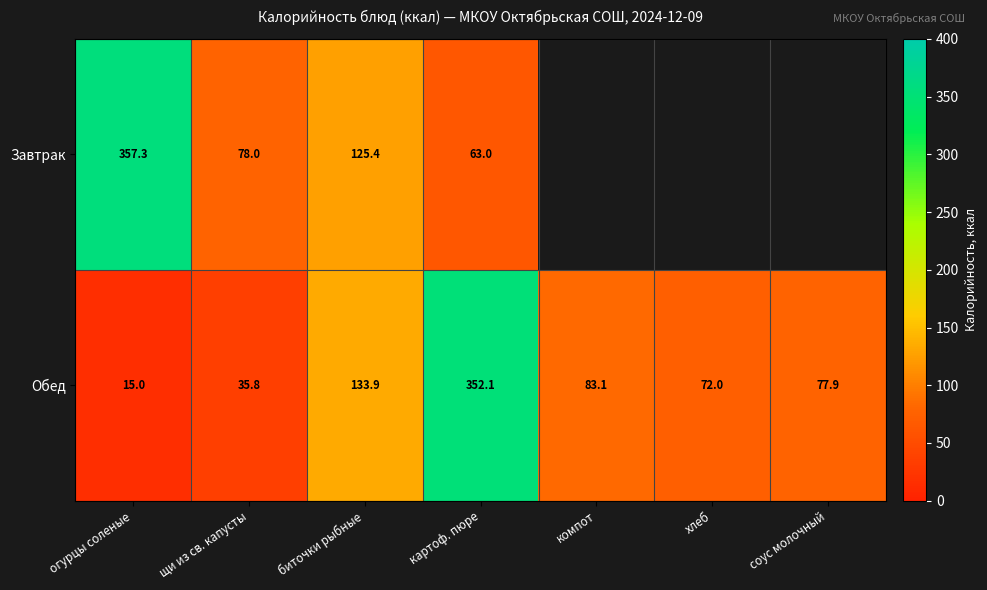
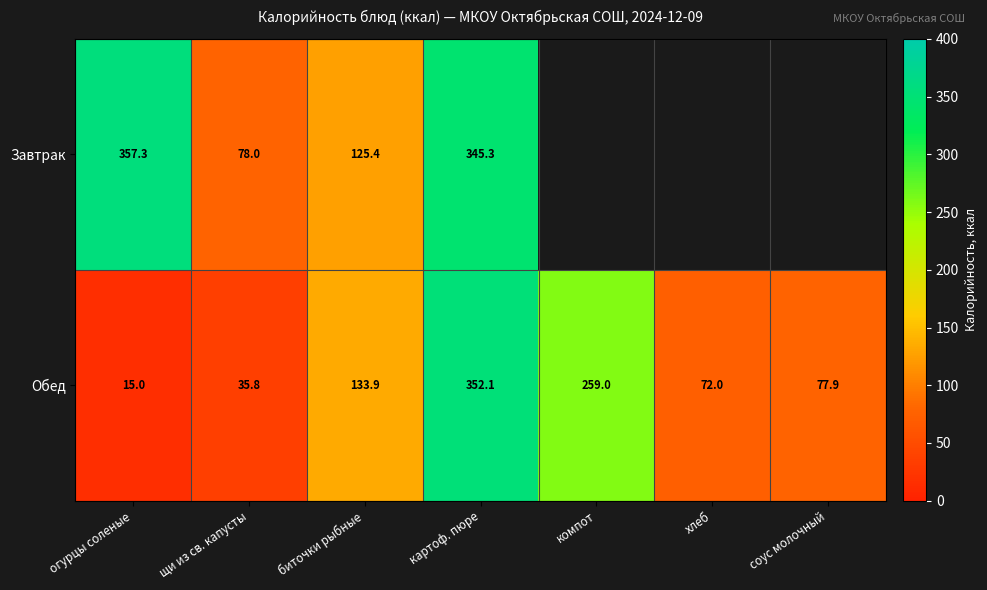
Завтрак, картоф. пюре: 63.0 -> 345.3
Обед, компот: 83.1 -> 259.0
